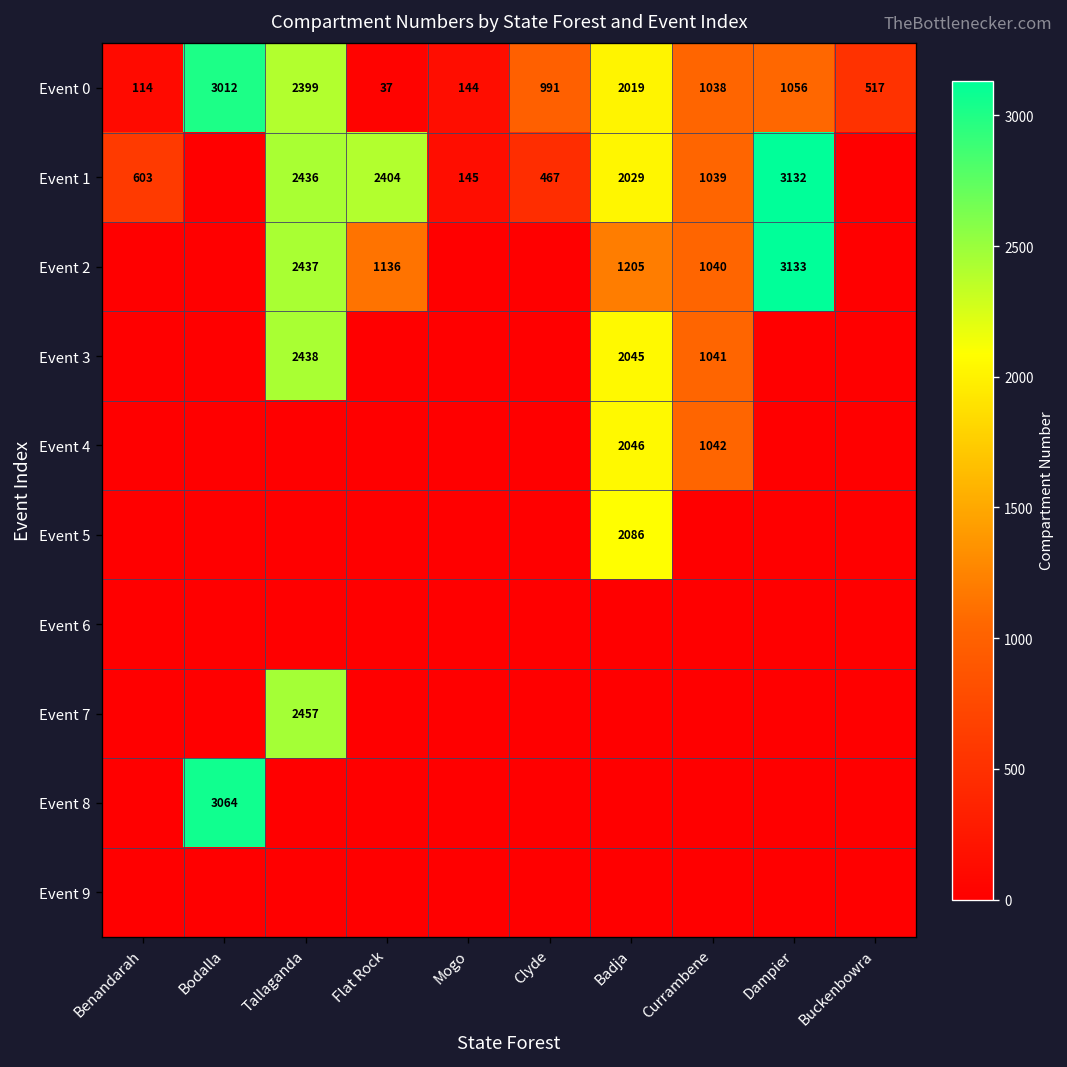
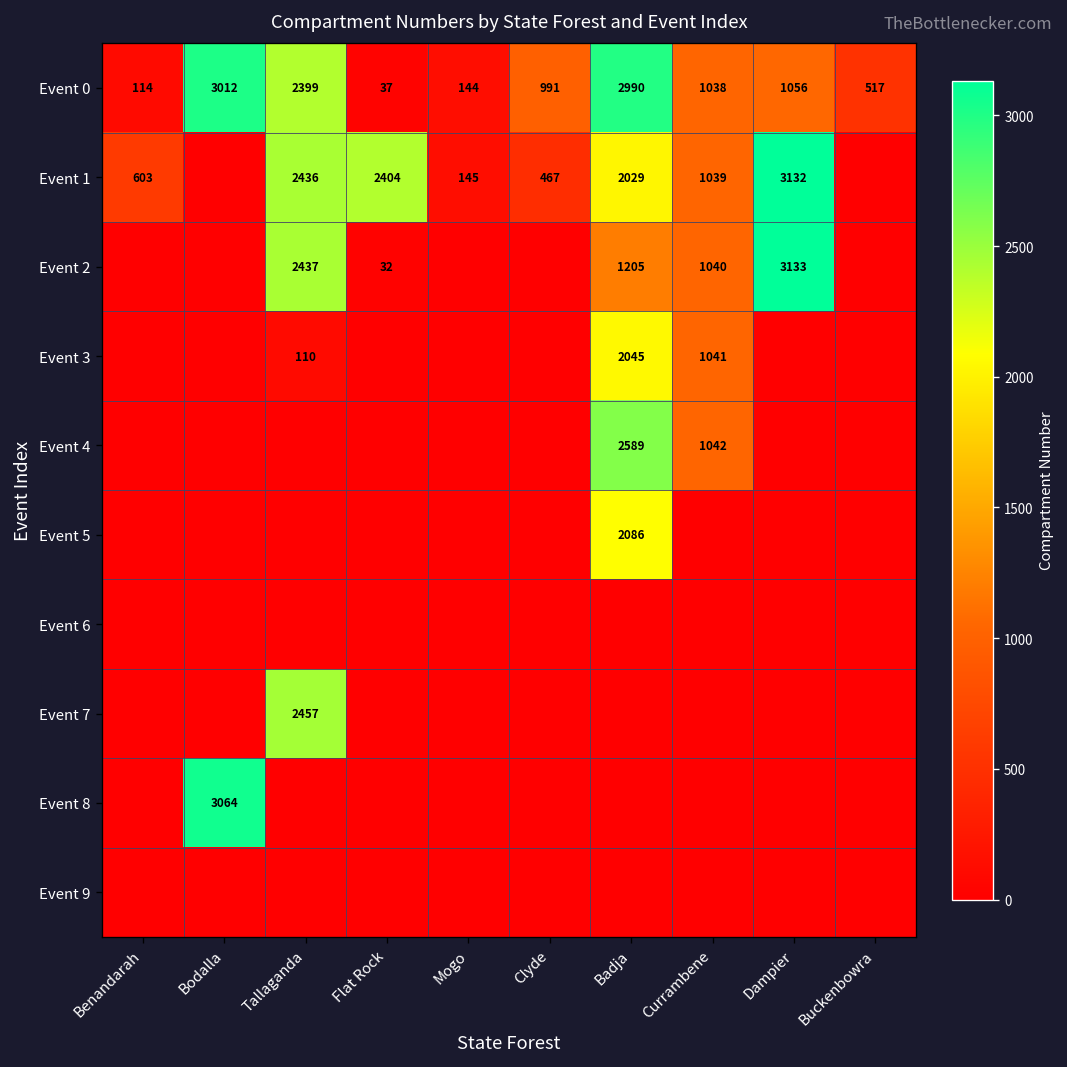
Event 0, Badja: 2019 -> 2990
Event 2, Flat Rock: 1136 -> 32
Event 3, Tallaganda: 2438 -> 110
Event 4, Badja: 2046 -> 2589
